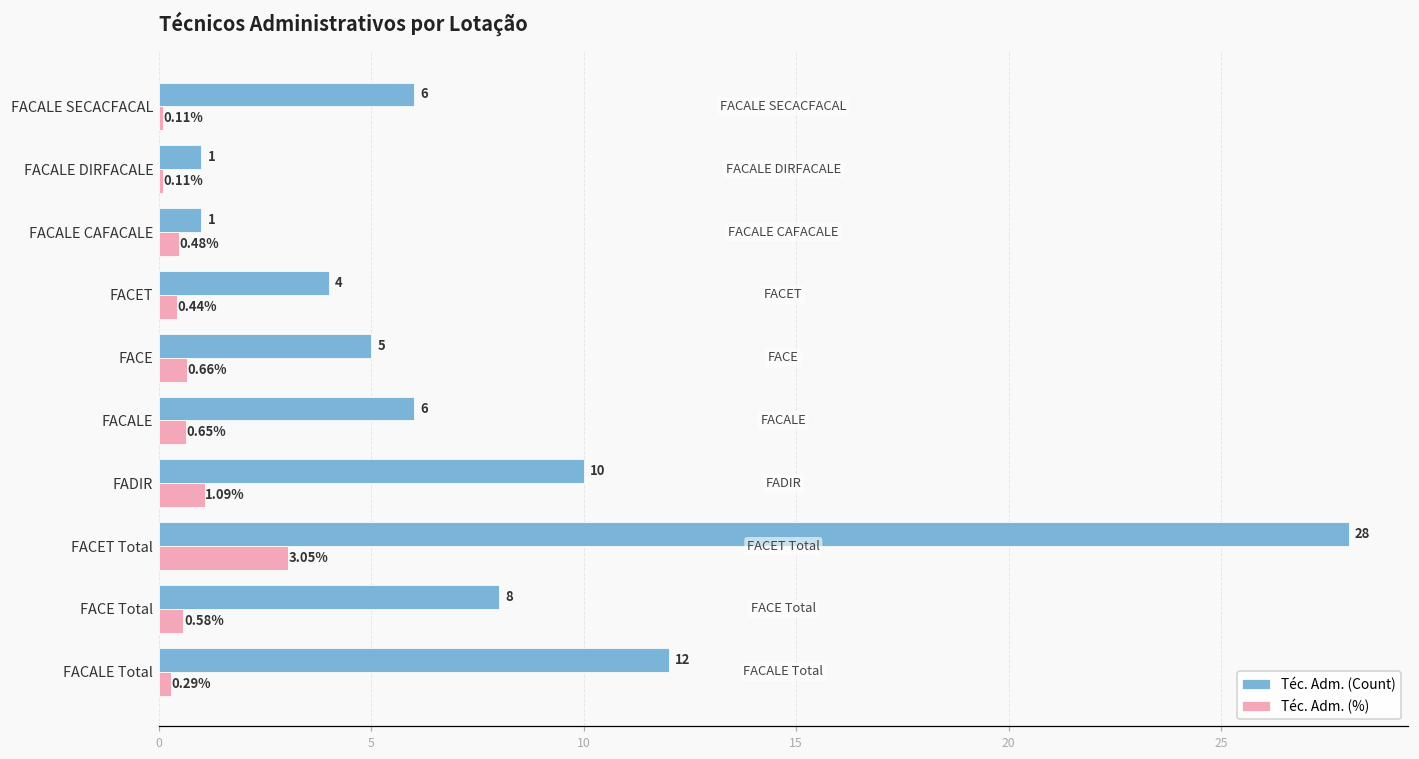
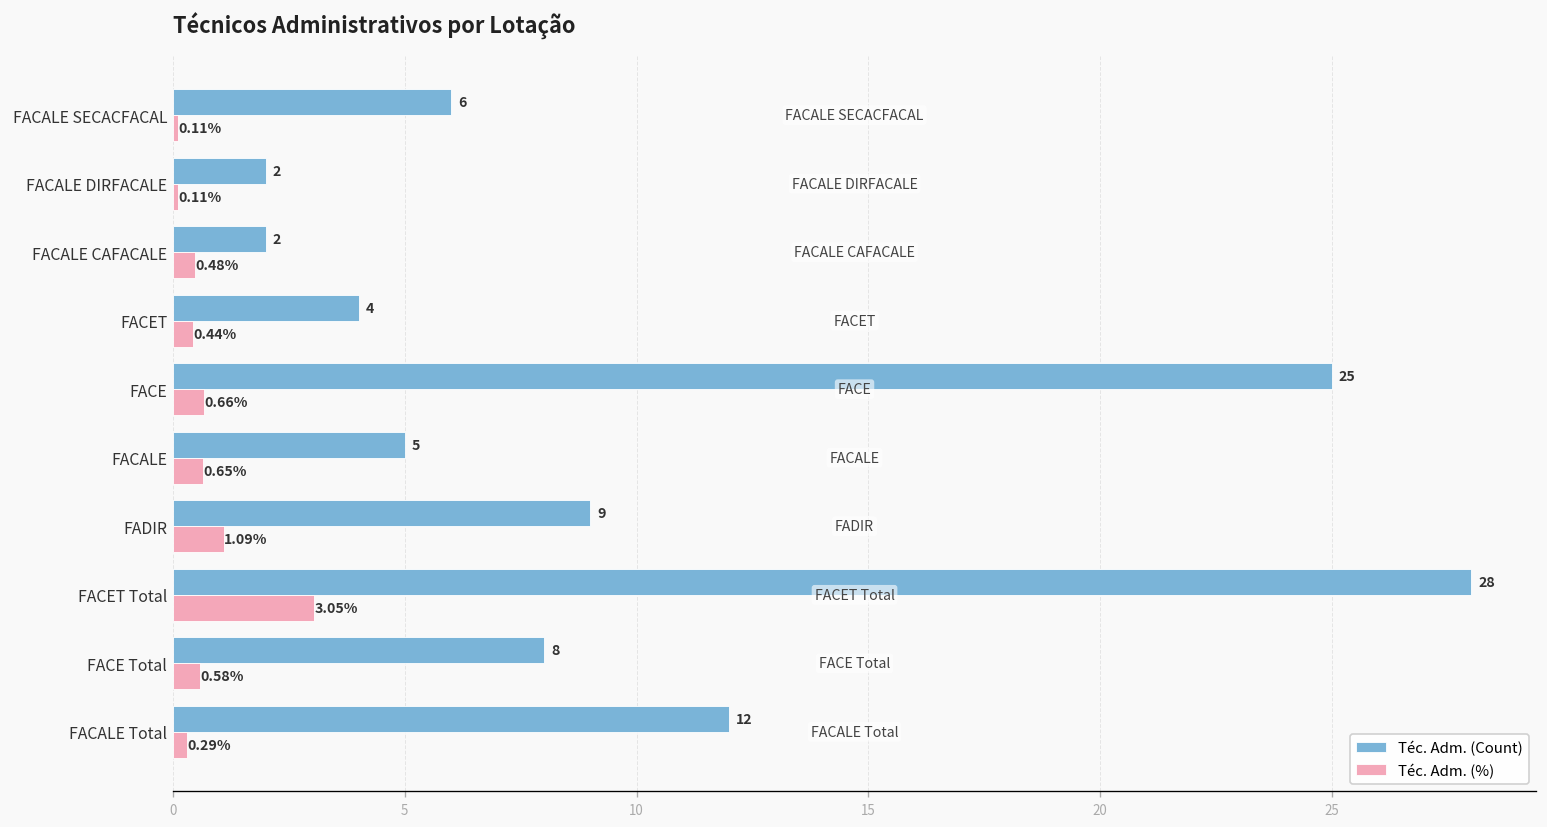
Téc. Adm. (Count), FACALE DIRFACALE: 1 -> 2
Téc. Adm. (Count), FACALE CAFACALE: 1 -> 2
Téc. Adm. (Count), FACE: 5 -> 25
Téc. Adm. (Count), FACALE: 6 -> 5
Téc. Adm. (Count), FADIR: 10 -> 9
